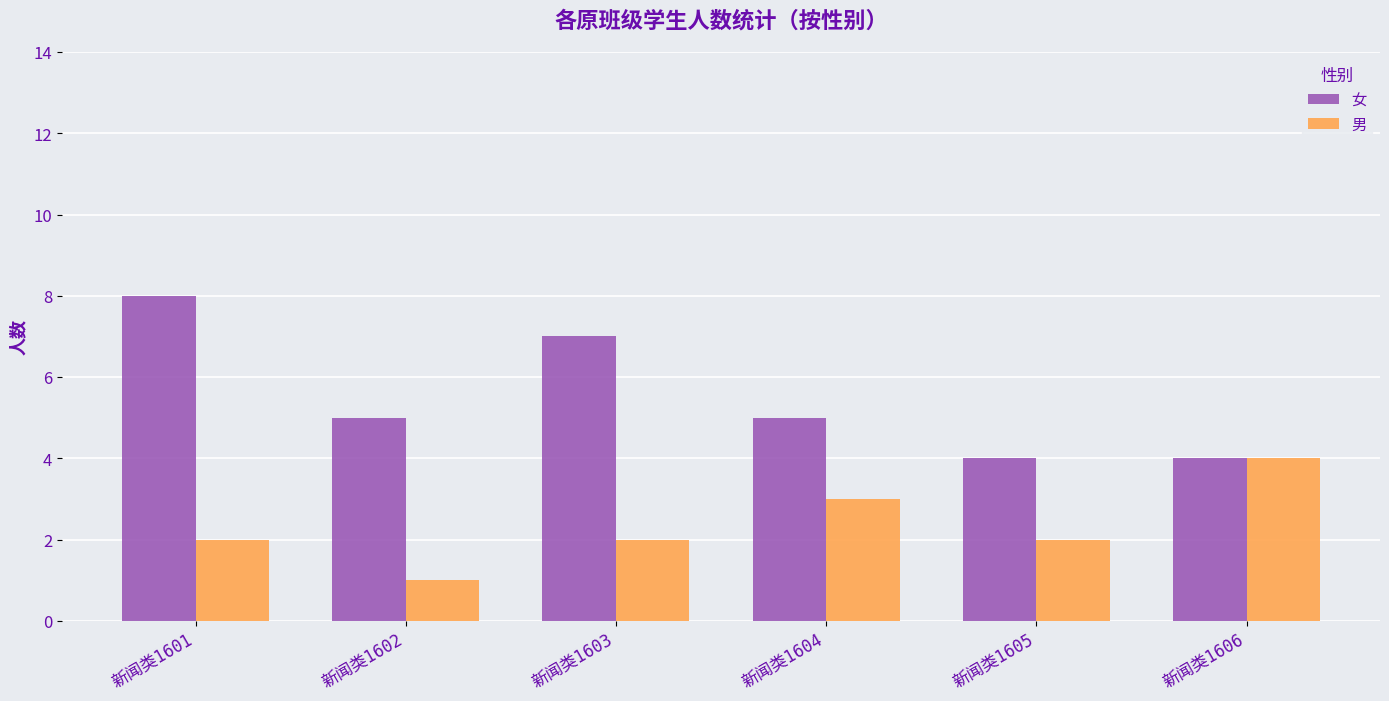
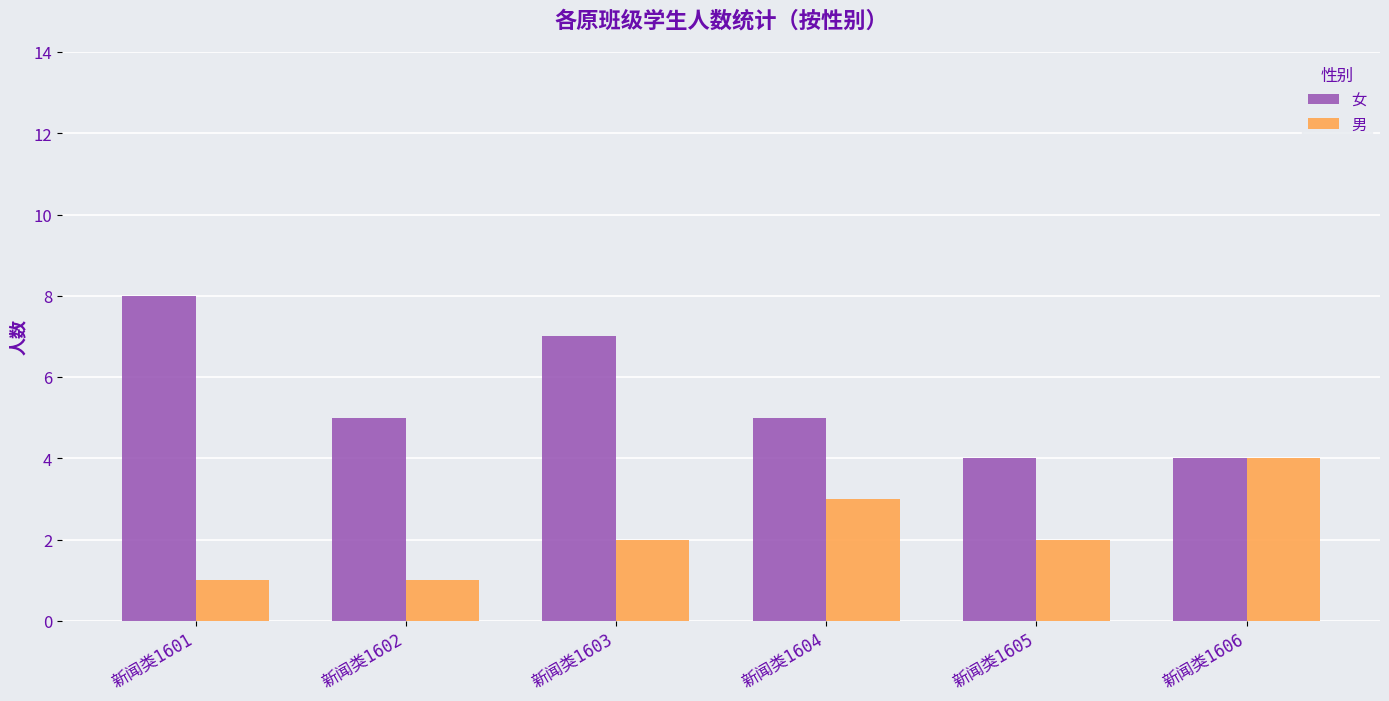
男, 新闻类1601: 2 -> 1
